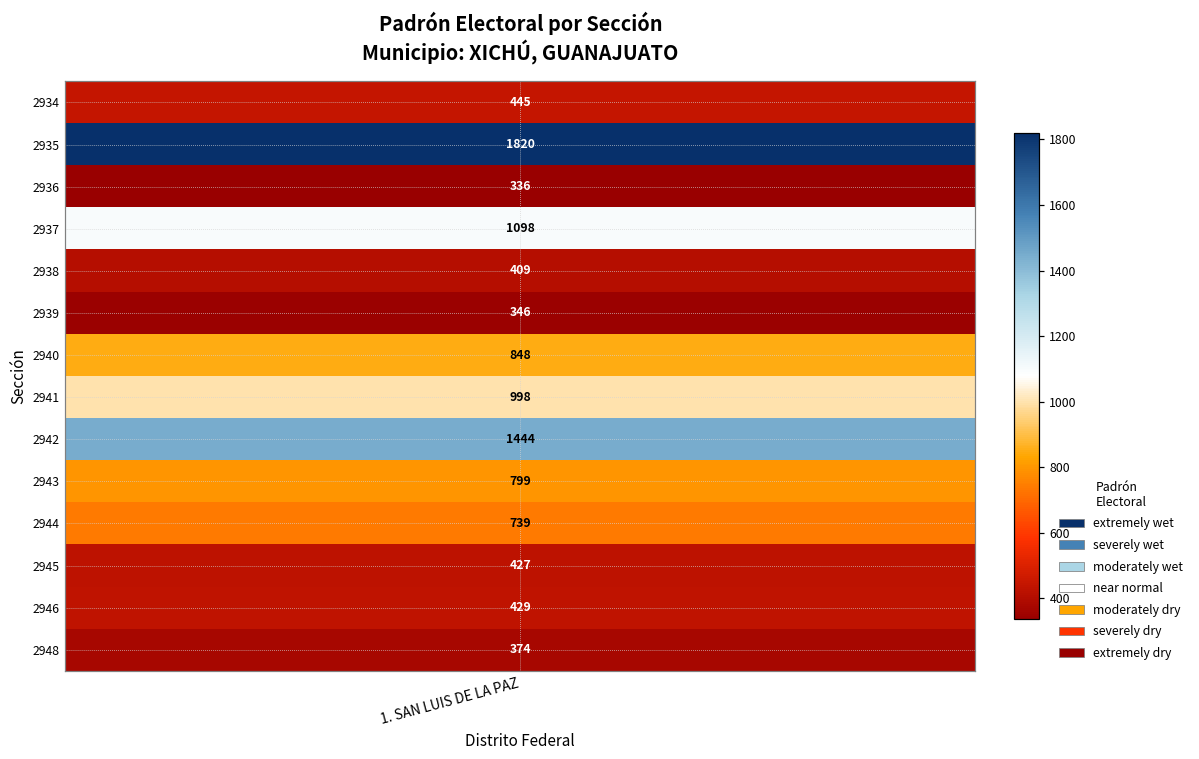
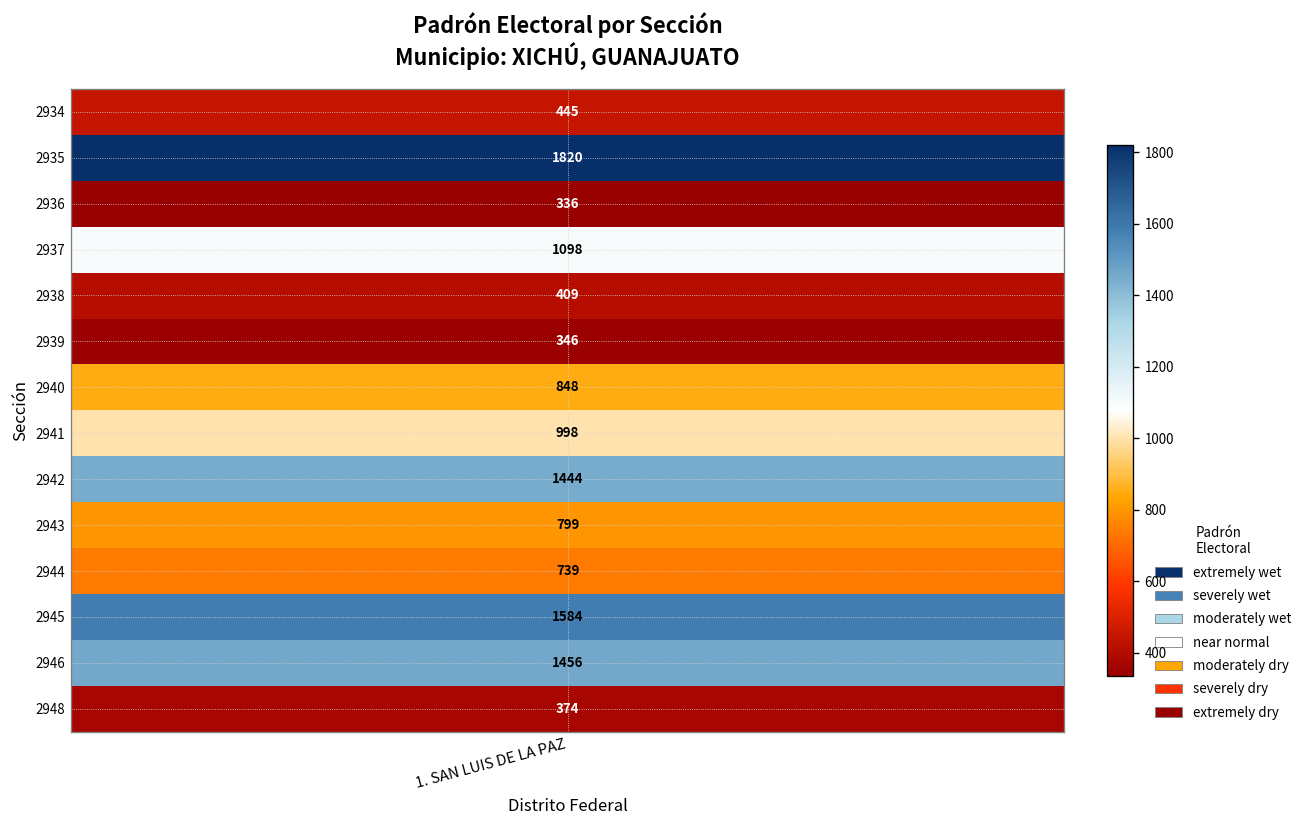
2945, 1. SAN LUIS DE LA PAZ: 427 -> 1584
2946, 1. SAN LUIS DE LA PAZ: 429 -> 1456
